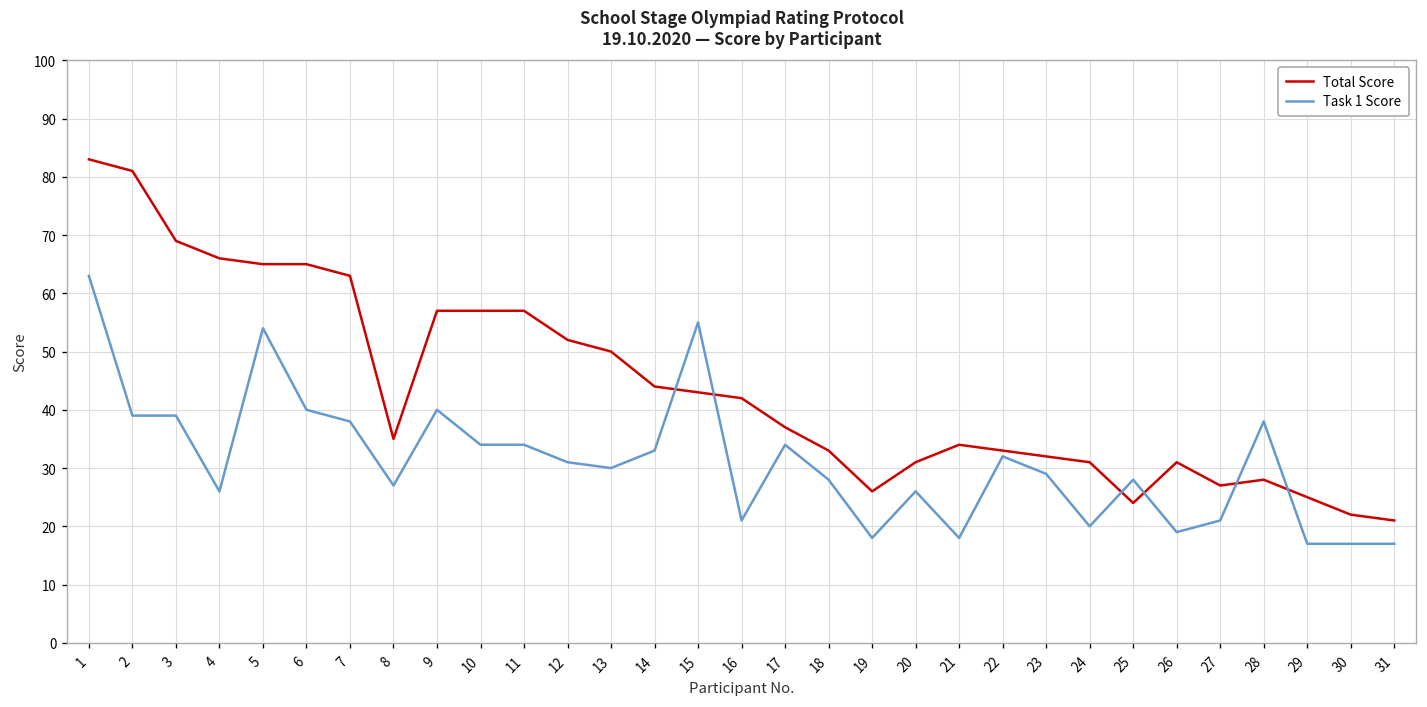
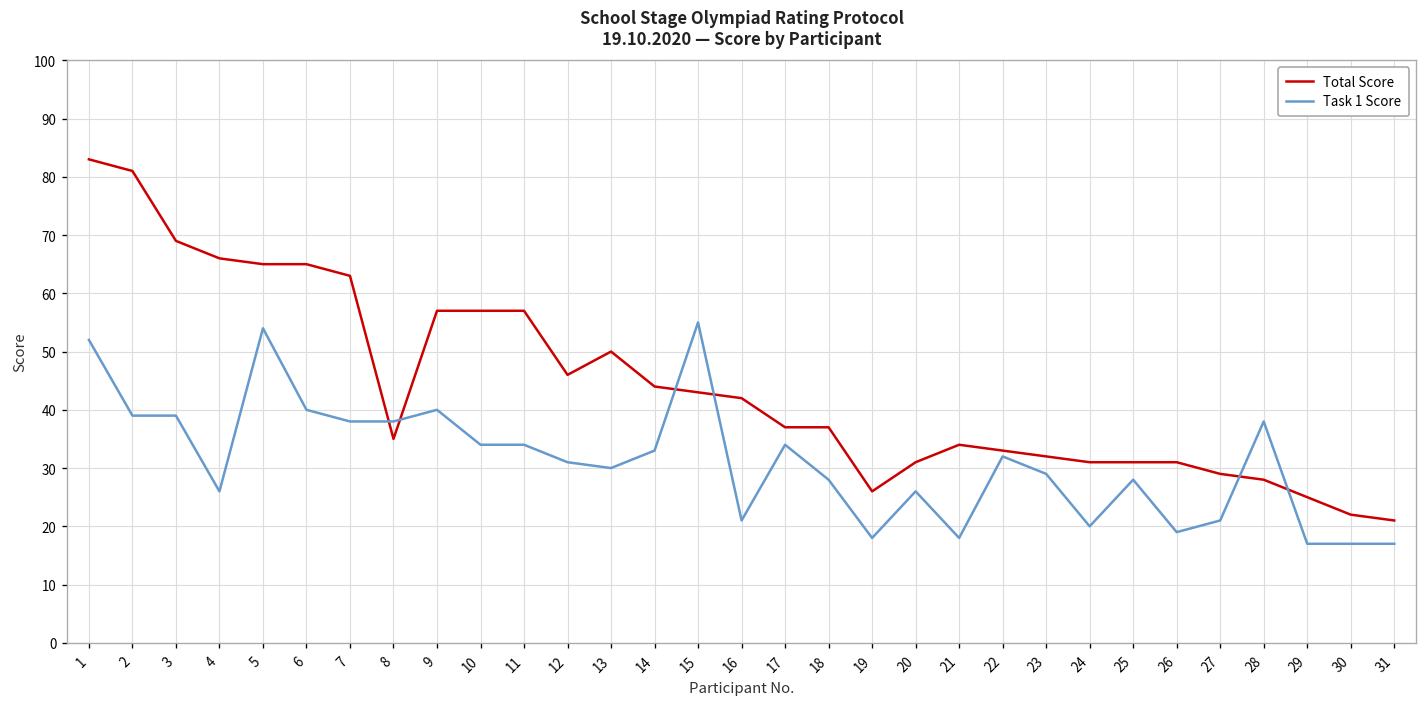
Task 1 Score, 1: 63 -> 52
Task 1 Score, 8: 27 -> 38
Total Score, 12: 52 -> 46
Total Score, 18: 33 -> 37
Total Score, 25: 24 -> 31
Total Score, 27: 27 -> 29
